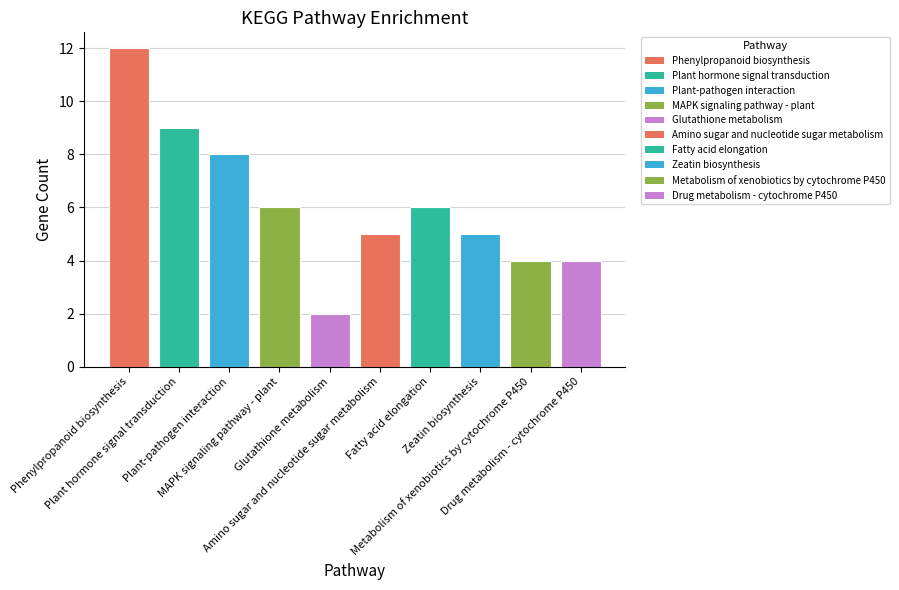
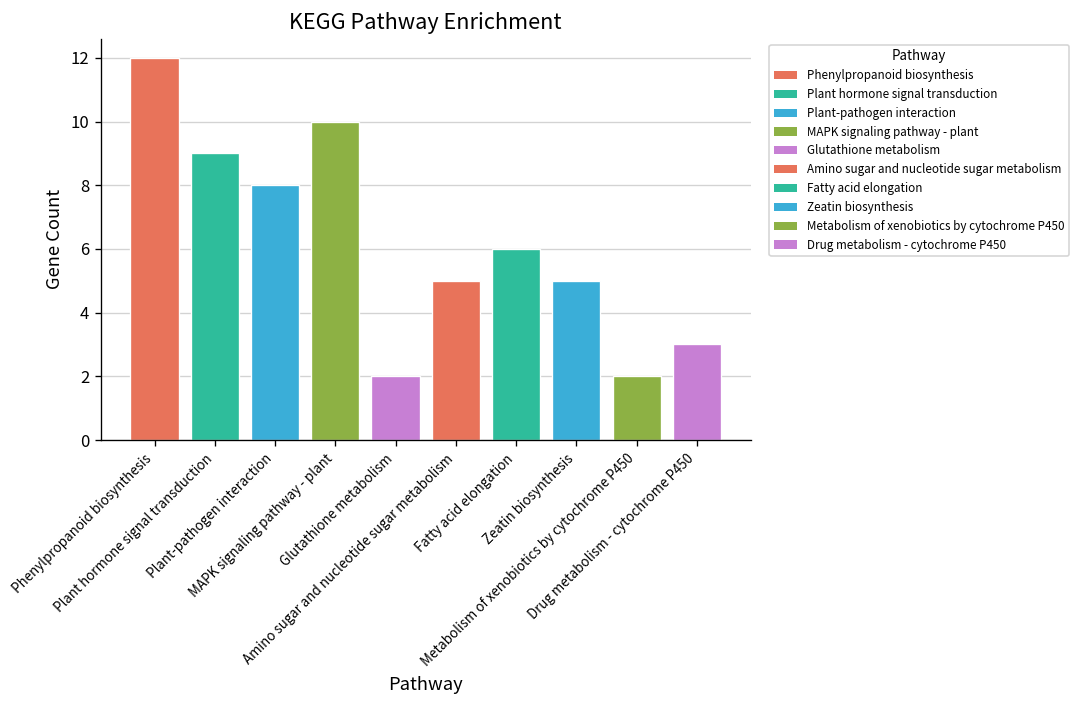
MAPK signaling pathway - plant: 6 -> 10
Metabolism of xenobiotics by cytochrome P450: 4 -> 2
Drug metabolism - cytochrome P450: 4 -> 3
